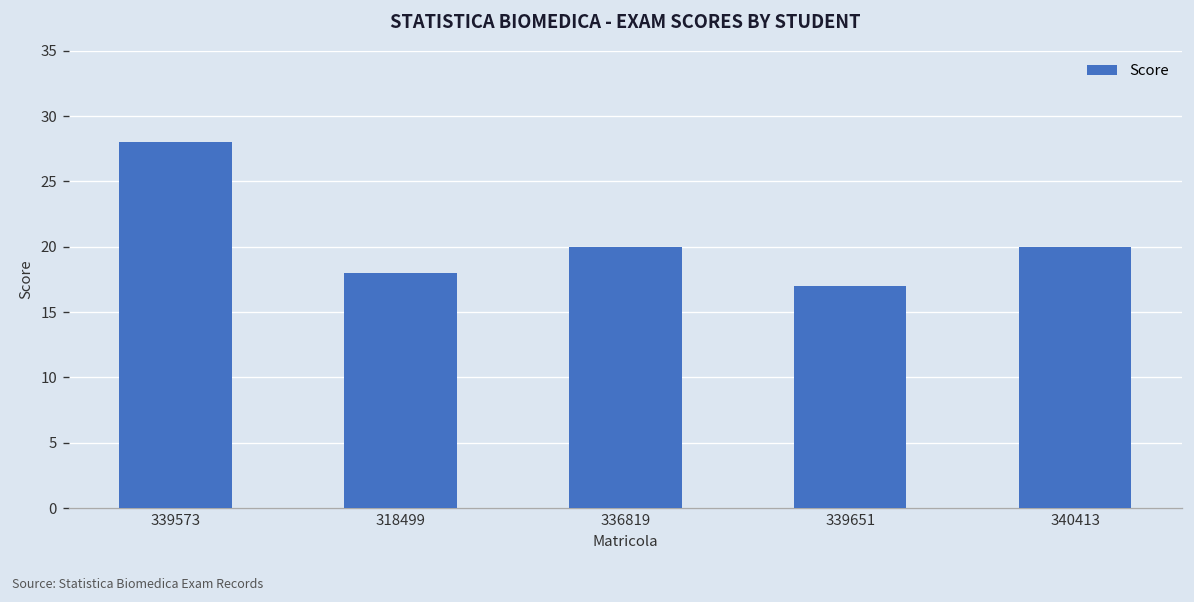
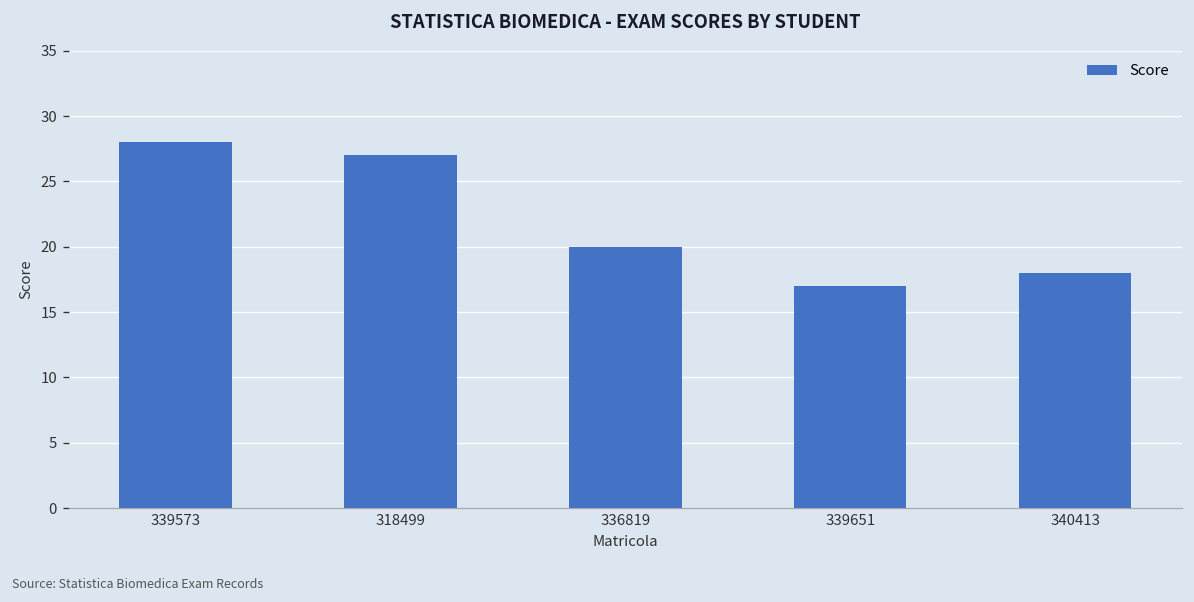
318499: 18 -> 27
340413: 20 -> 18
